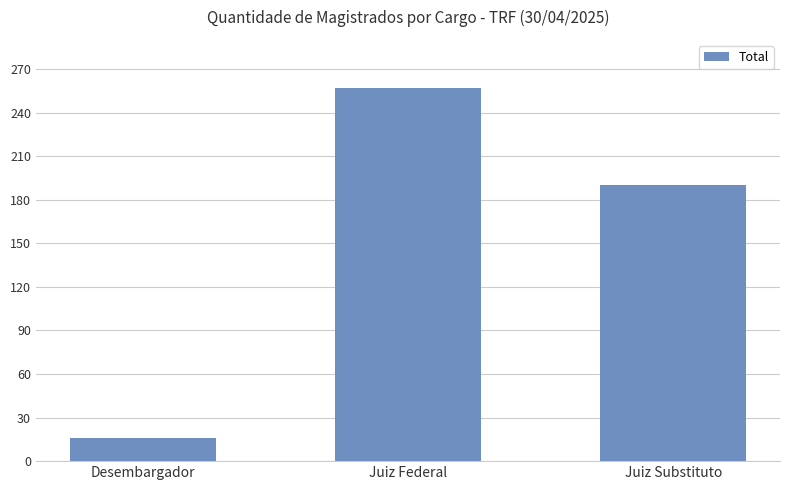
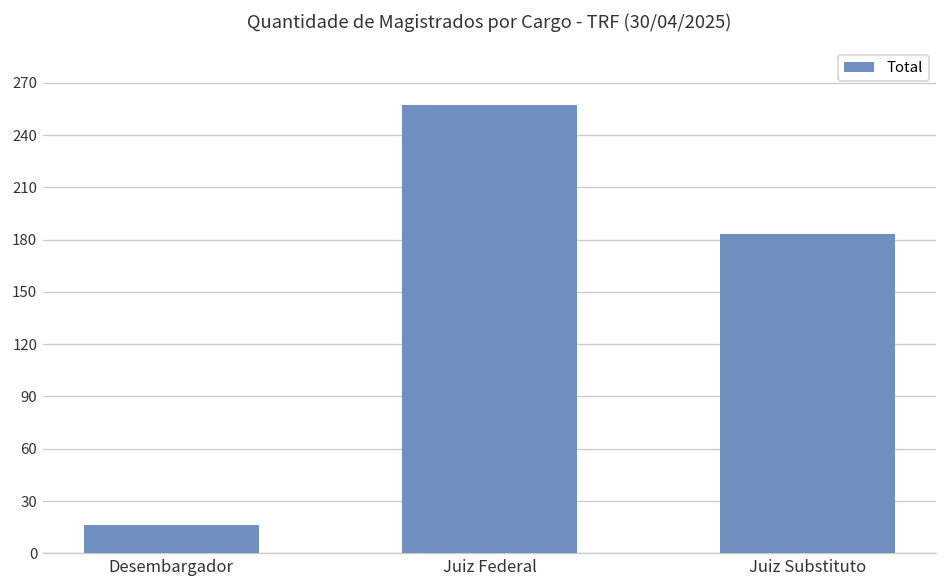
Juiz Substituto: 190 -> 183
